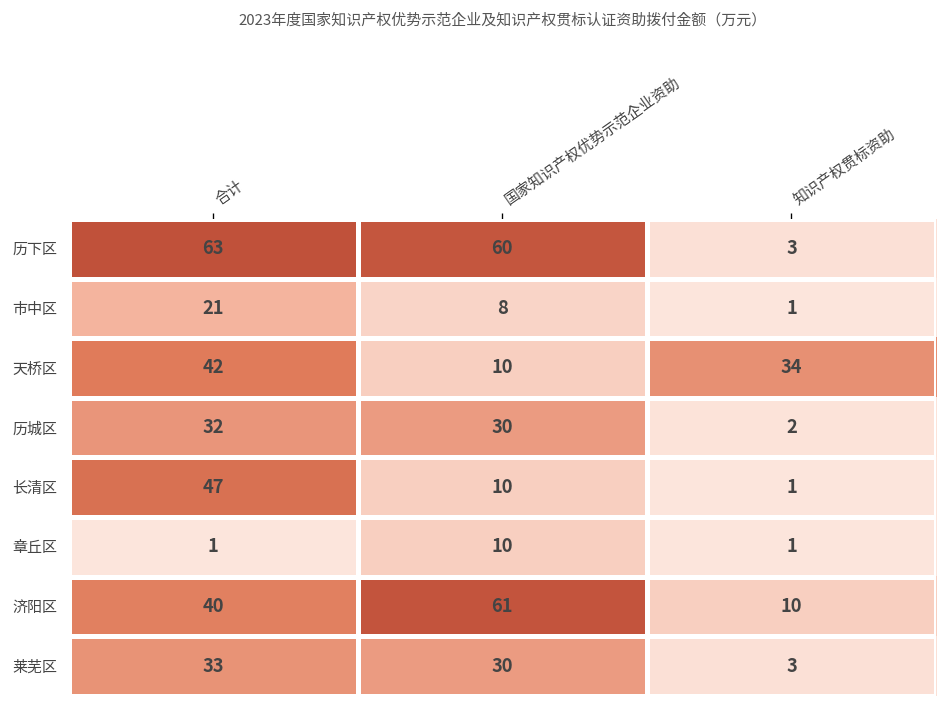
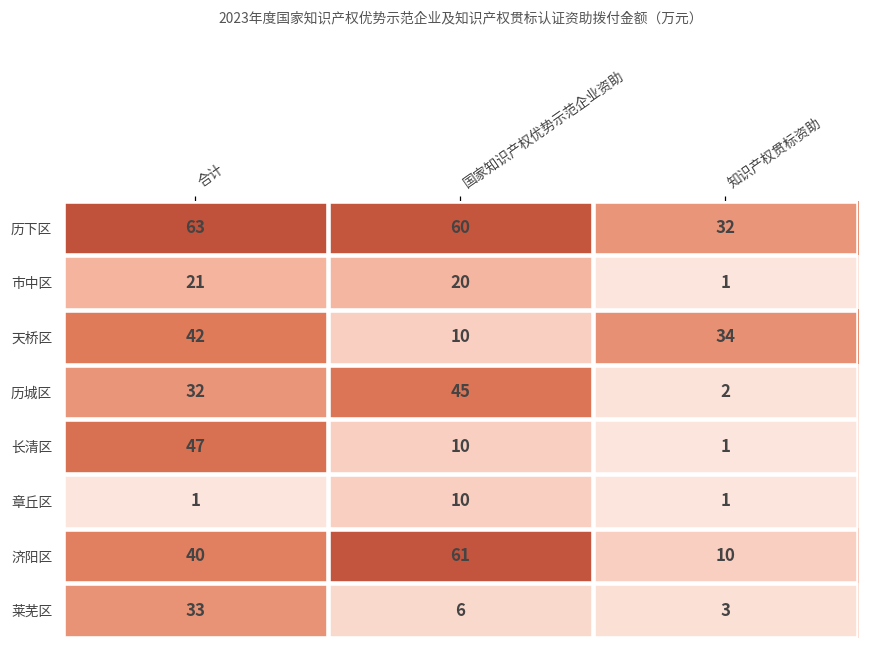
历下区, 知识产权贯标资助: 3 -> 32
市中区, 国家知识产权优势示范企业资助: 8 -> 20
历城区, 国家知识产权优势示范企业资助: 30 -> 45
莱芜区, 国家知识产权优势示范企业资助: 30 -> 6
